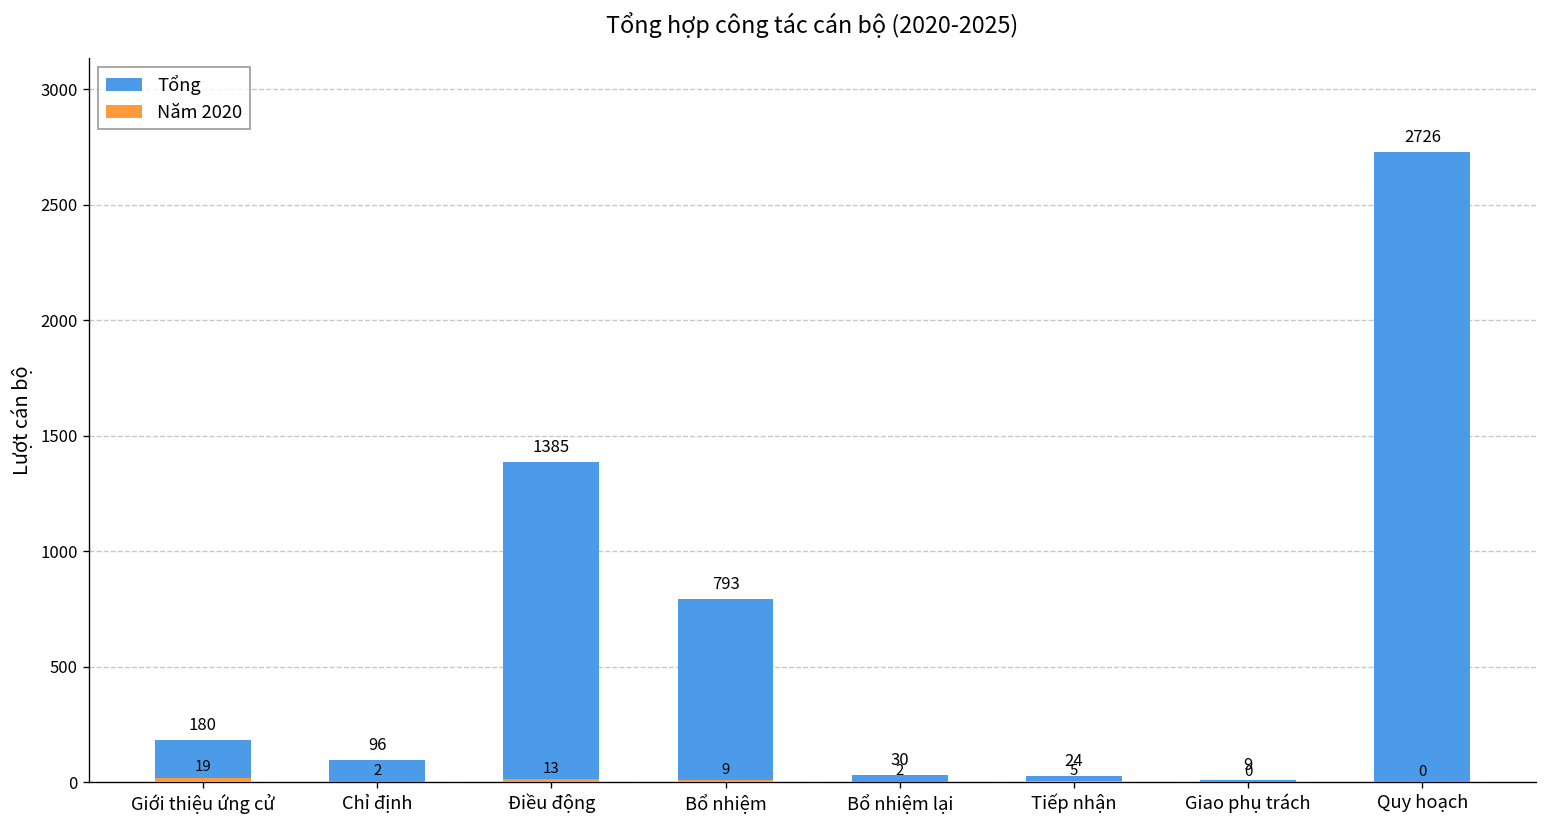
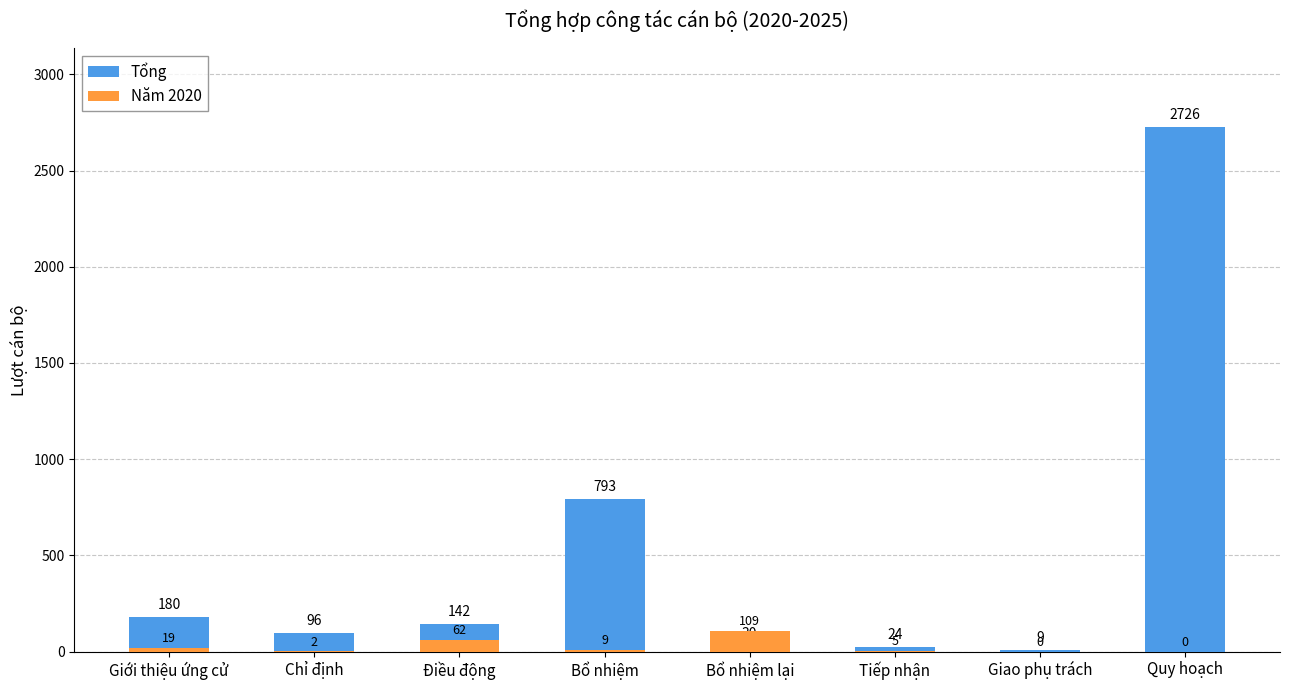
Tổng, Điều động: 1385 -> 142
Năm 2020, Điều động: 13 -> 62
Năm 2020, Bổ nhiệm lại: 2 -> 109
